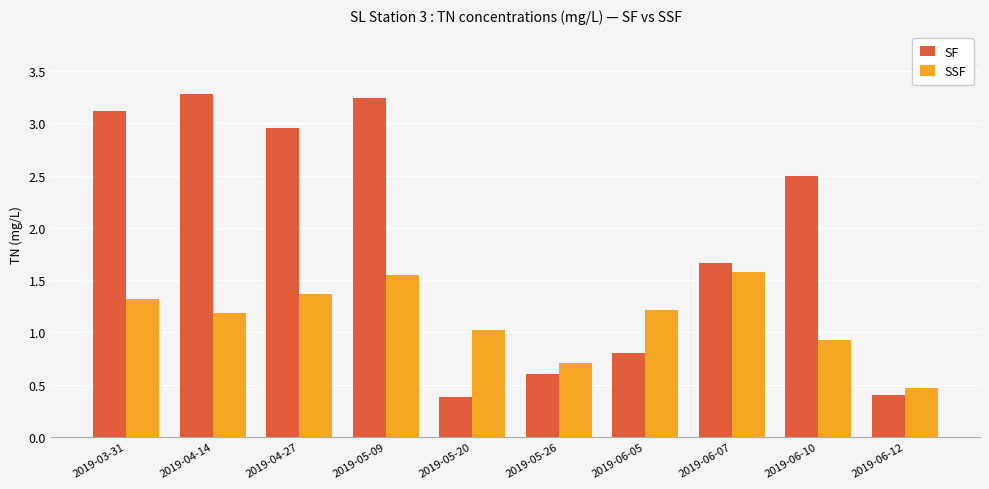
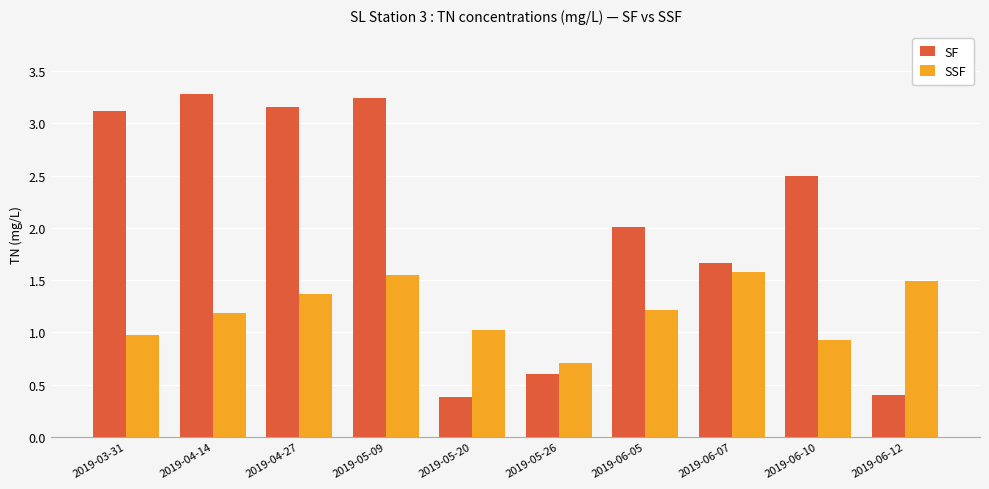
SSF, 2019-03-31: 1.32 -> 0.98
SF, 2019-04-27: 2.96 -> 3.16
SF, 2019-06-05: 0.81 -> 2.01
SSF, 2019-06-12: 0.47 -> 1.49
